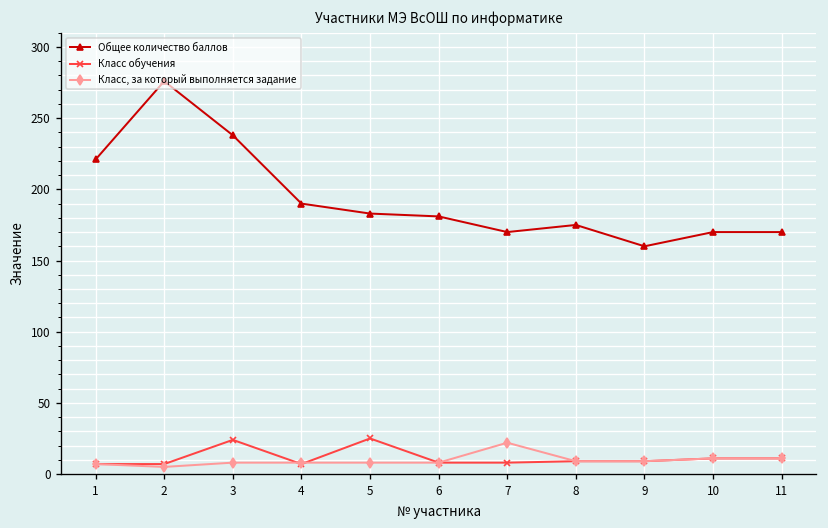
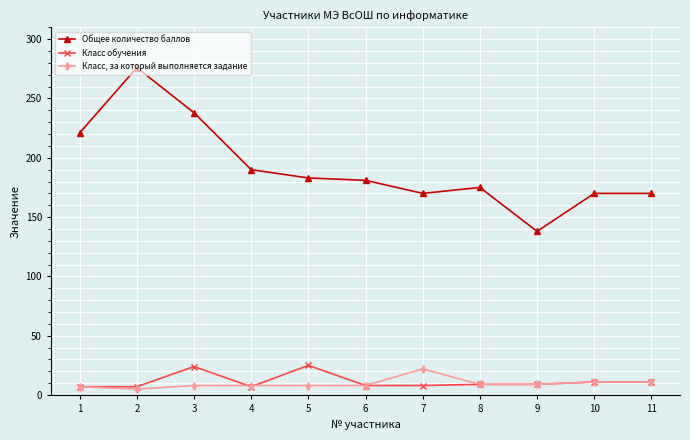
Общее количество баллов, 9: 160 -> 138
